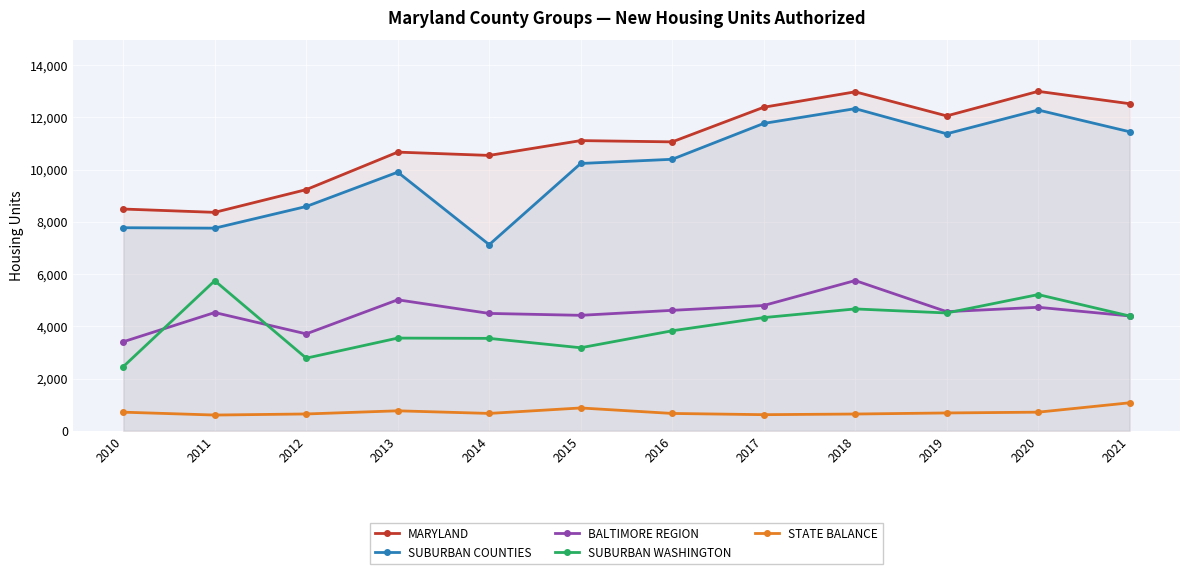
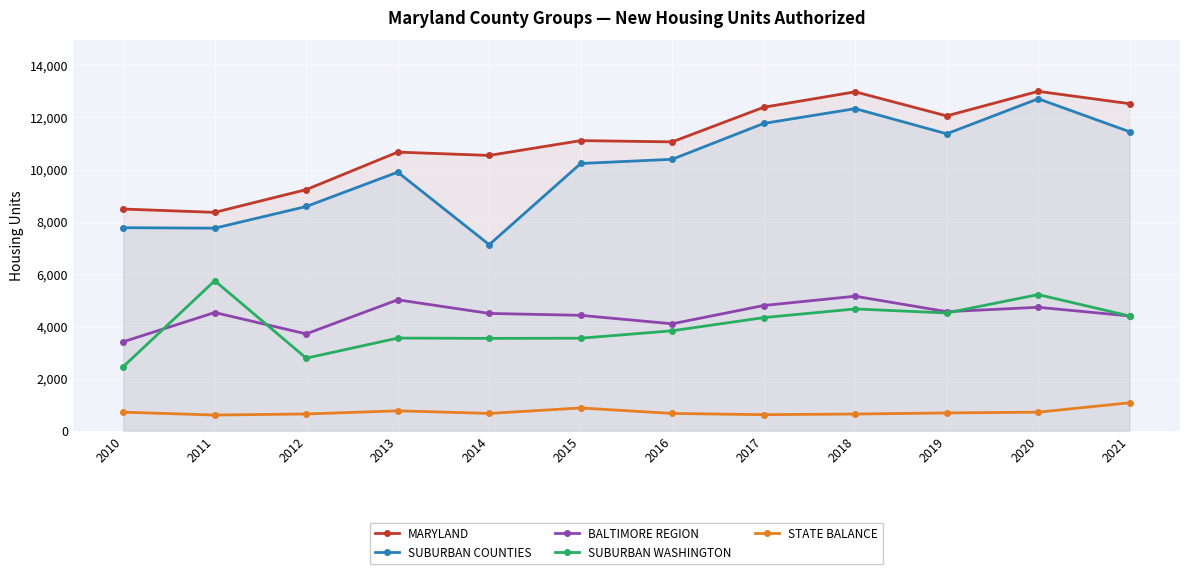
SUBURBAN WASHINGTON, 2015: 3,200 -> 3,500
BALTIMORE REGION, 2016: 4,600 -> 4,100
BALTIMORE REGION, 2018: 5,800 -> 5,200
SUBURBAN COUNTIES, 2020: 12,300 -> 12,700
